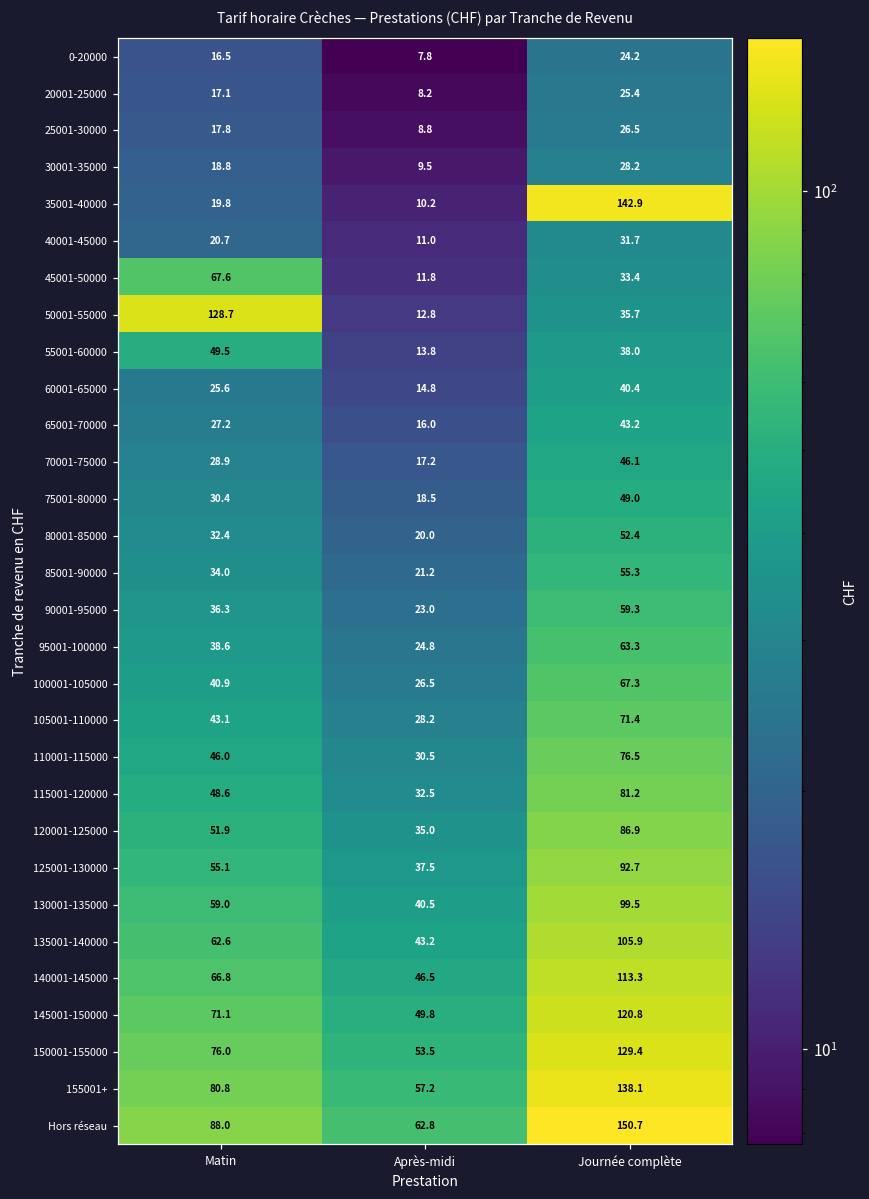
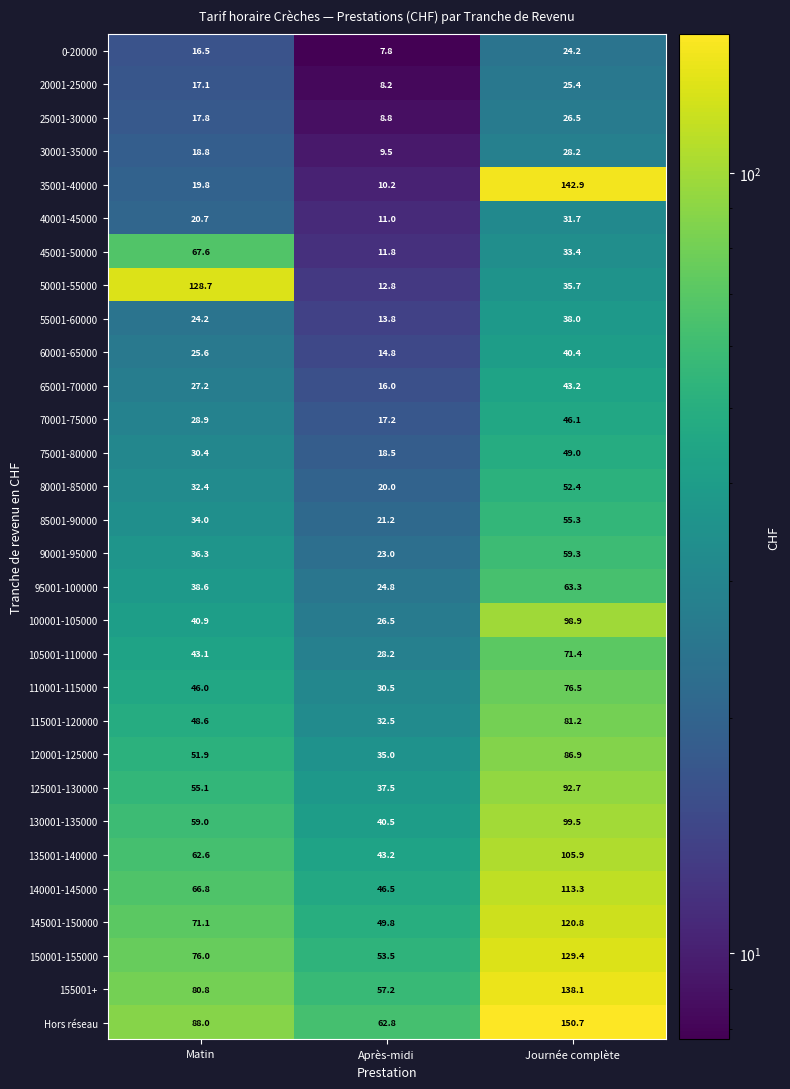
55001-60000, Matin: 49.5 -> 24.2
100001-105000, Journée complète: 67.3 -> 98.9
